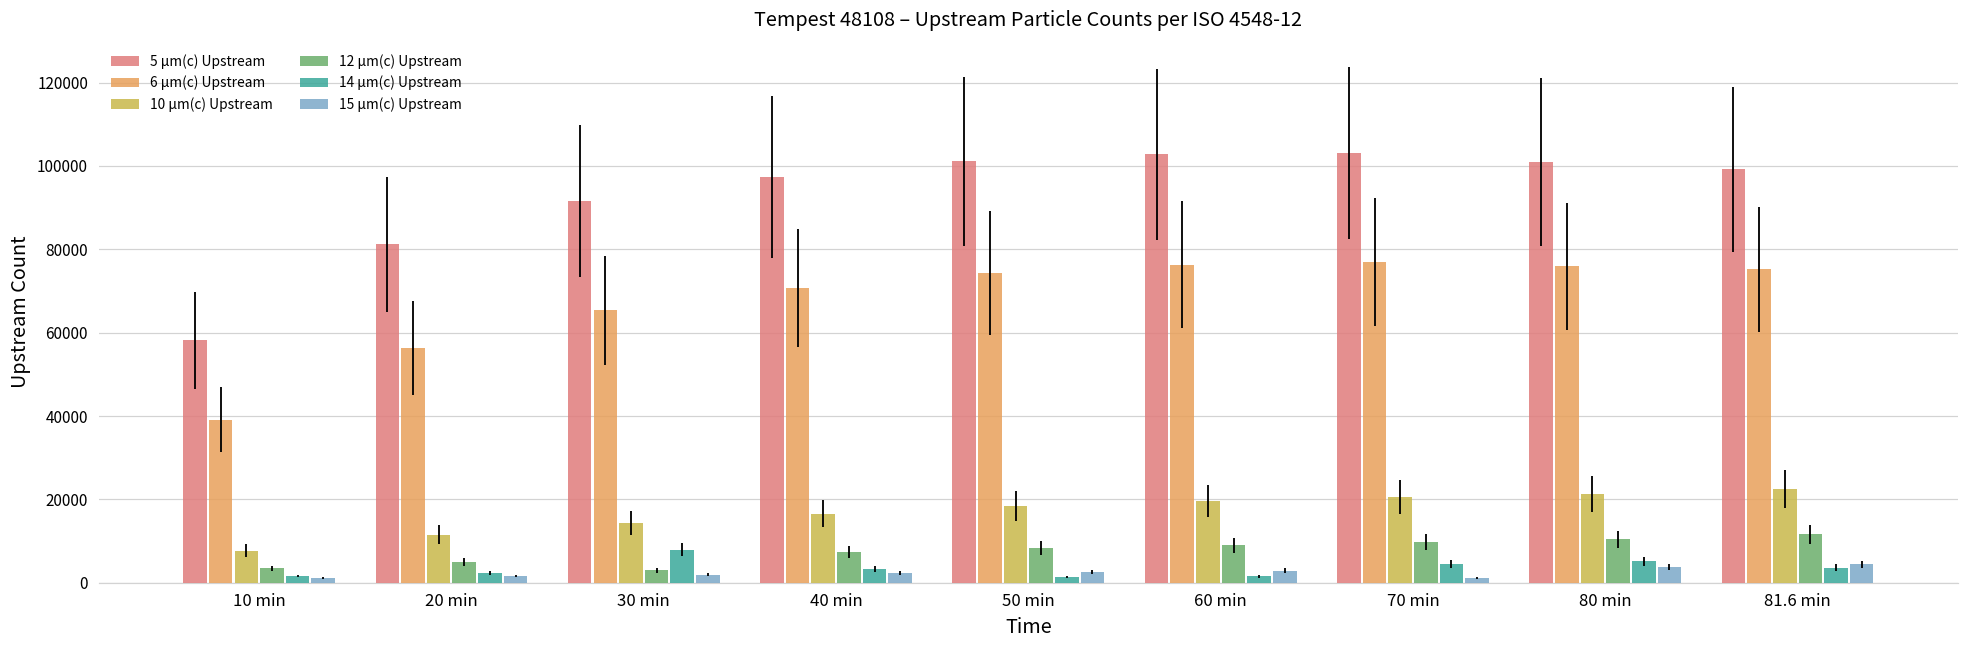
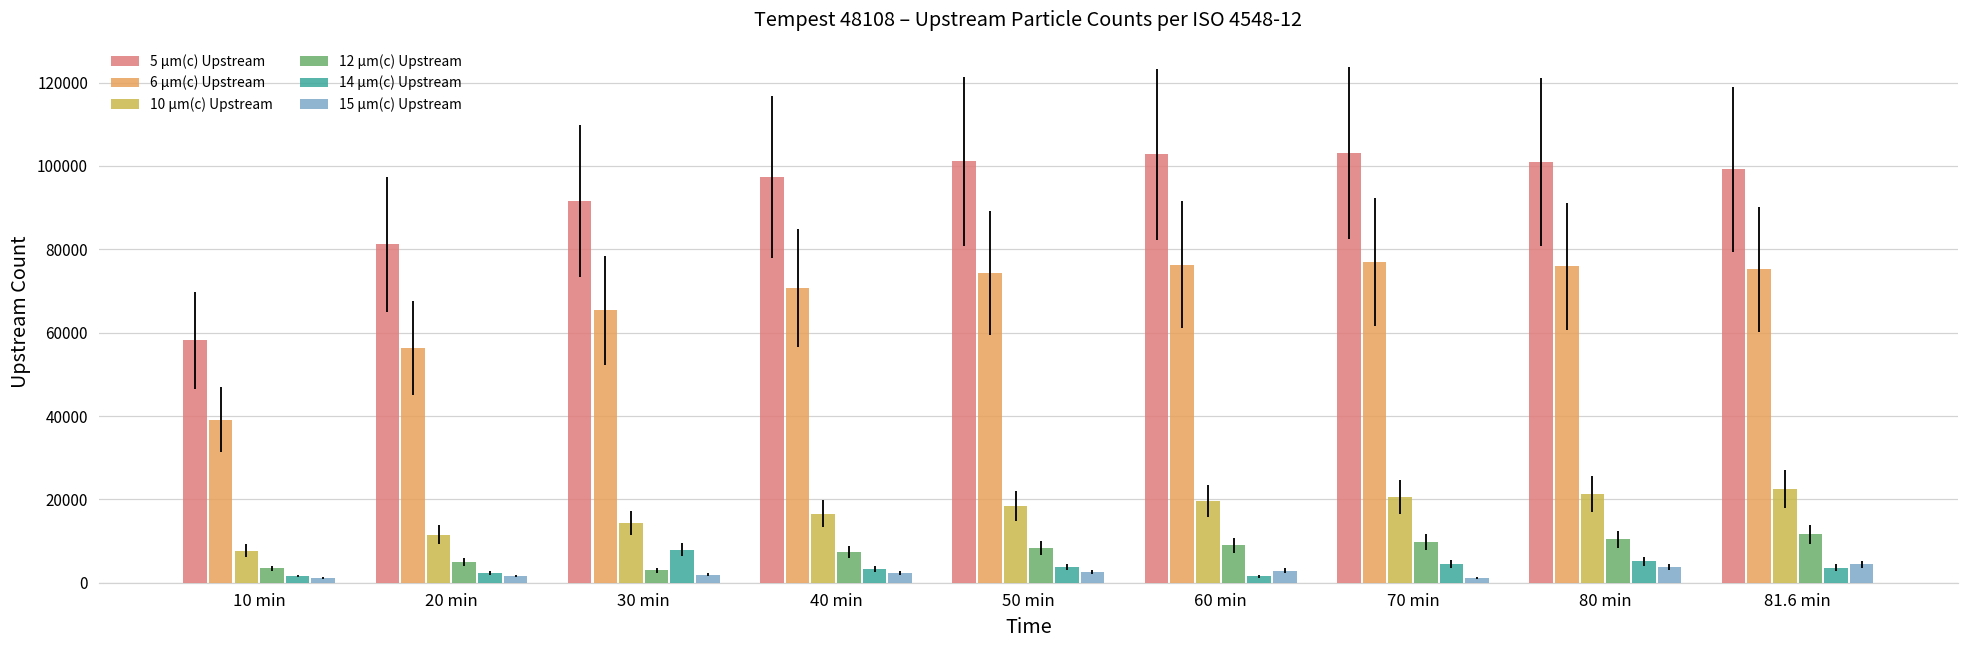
14 µm(c) Upstream, 50 min: 1000 -> 4000
